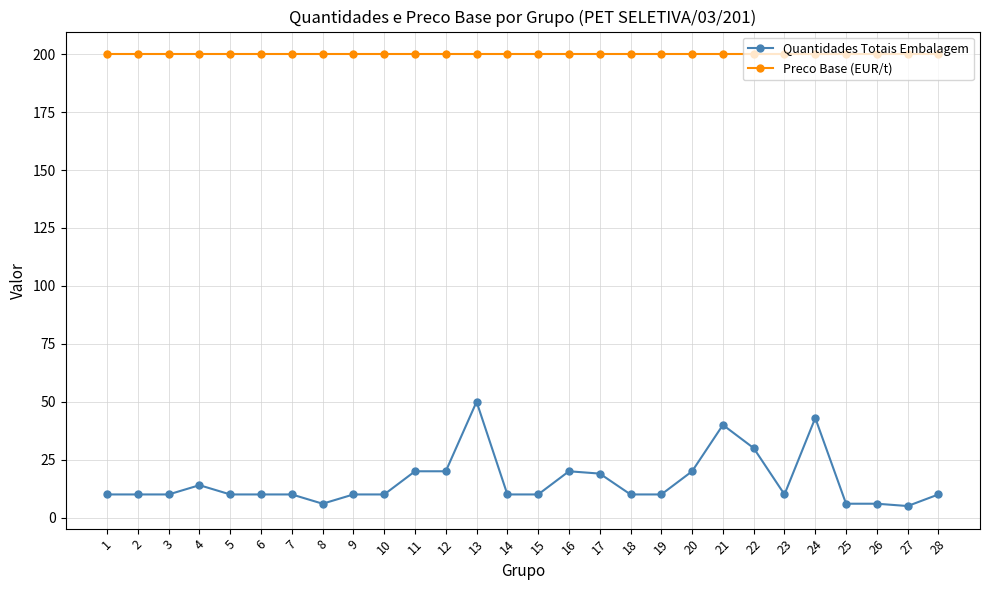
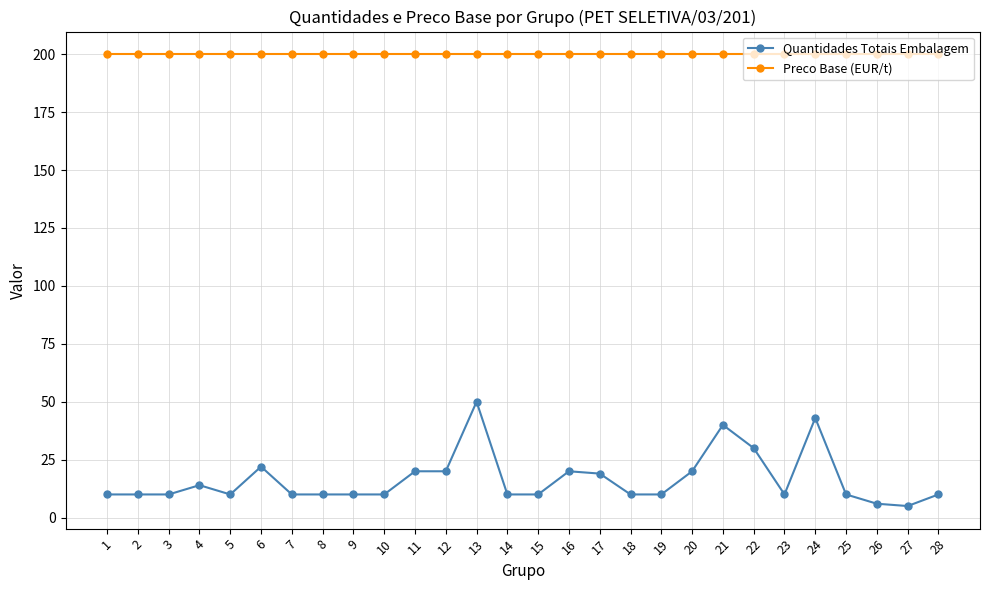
Quantidades Totais Embalagem, 6: 10 -> 22
Quantidades Totais Embalagem, 8: 6 -> 10
Quantidades Totais Embalagem, 25: 6 -> 10
